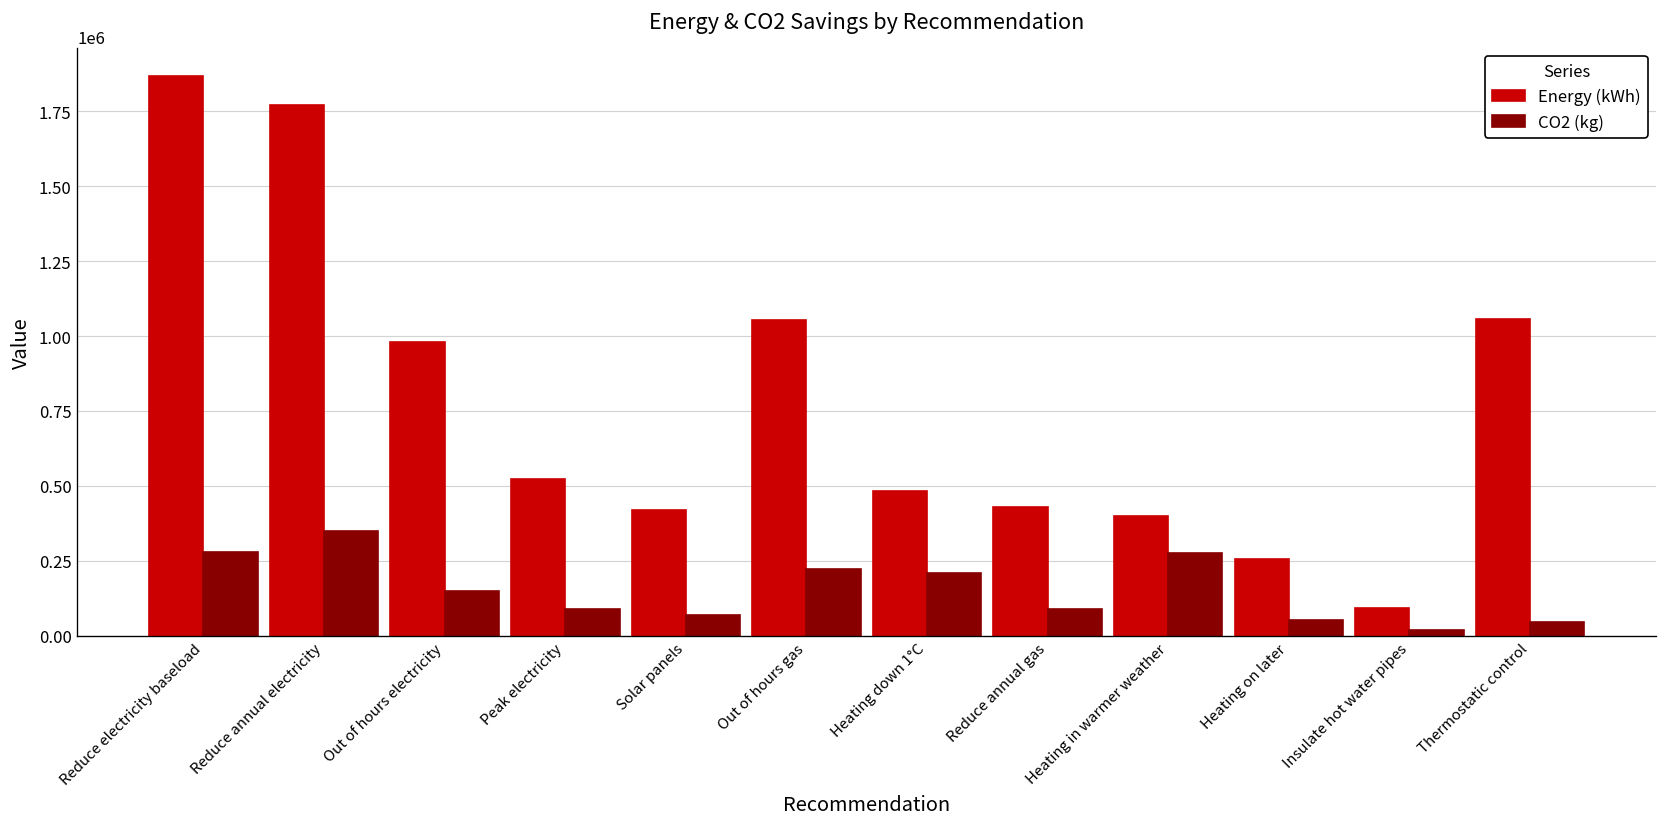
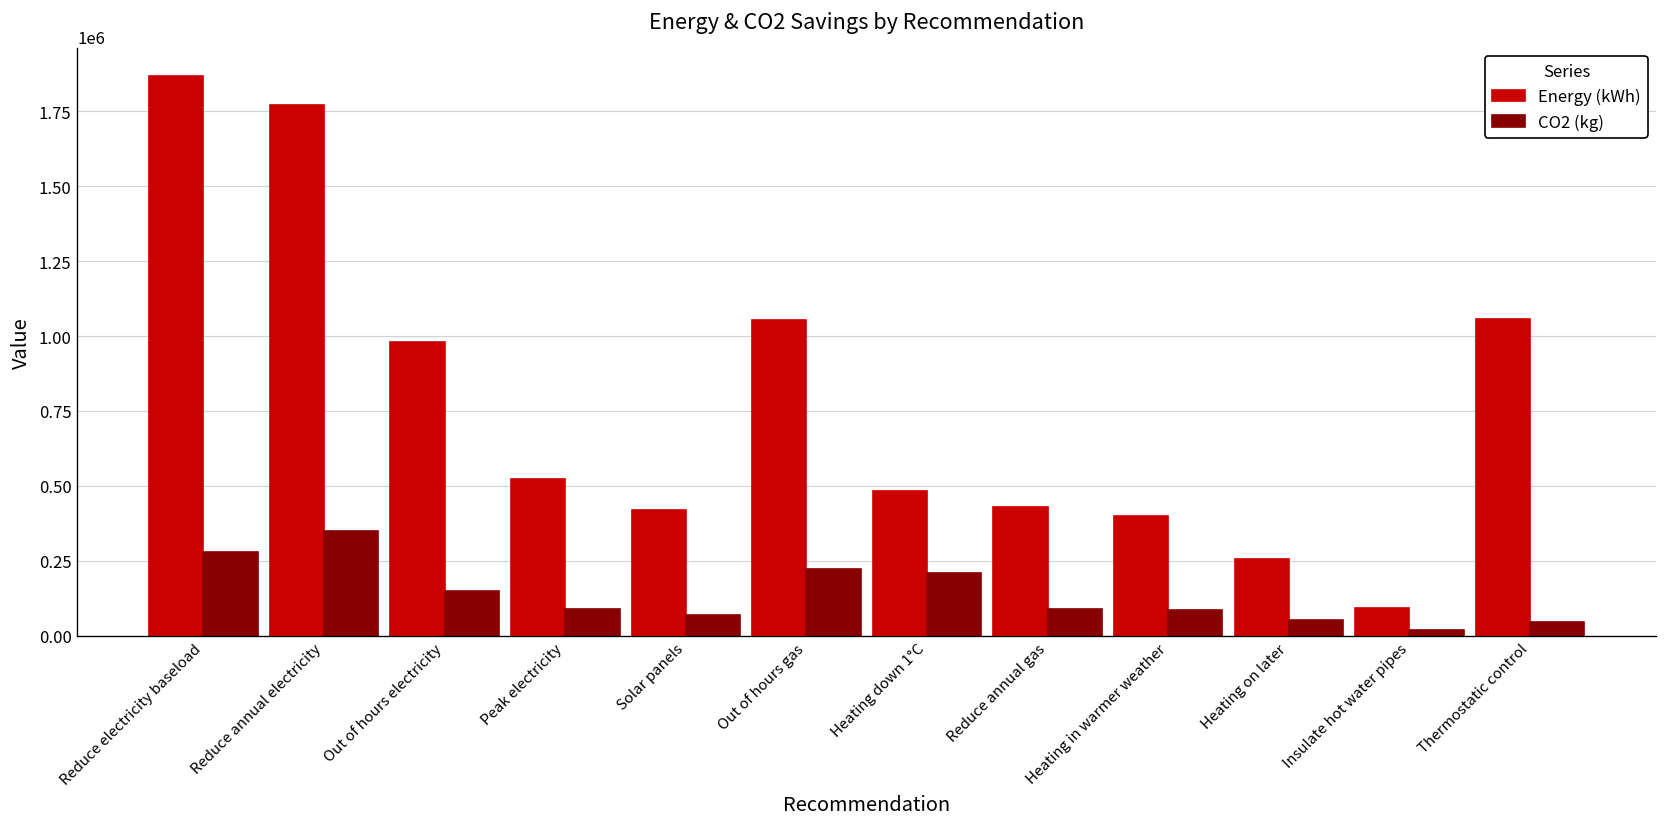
CO2 (kg), Heating in warmer weather: 270000 -> 80000
